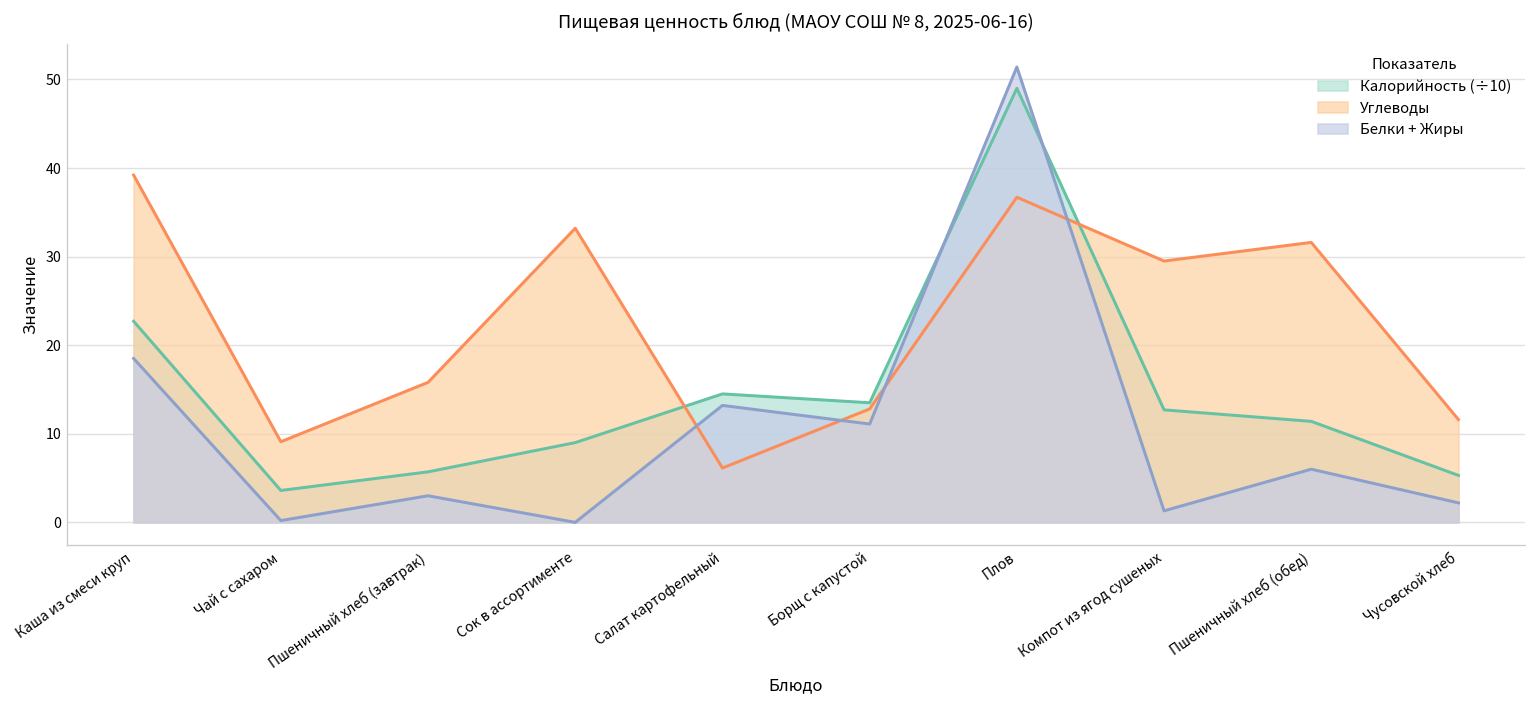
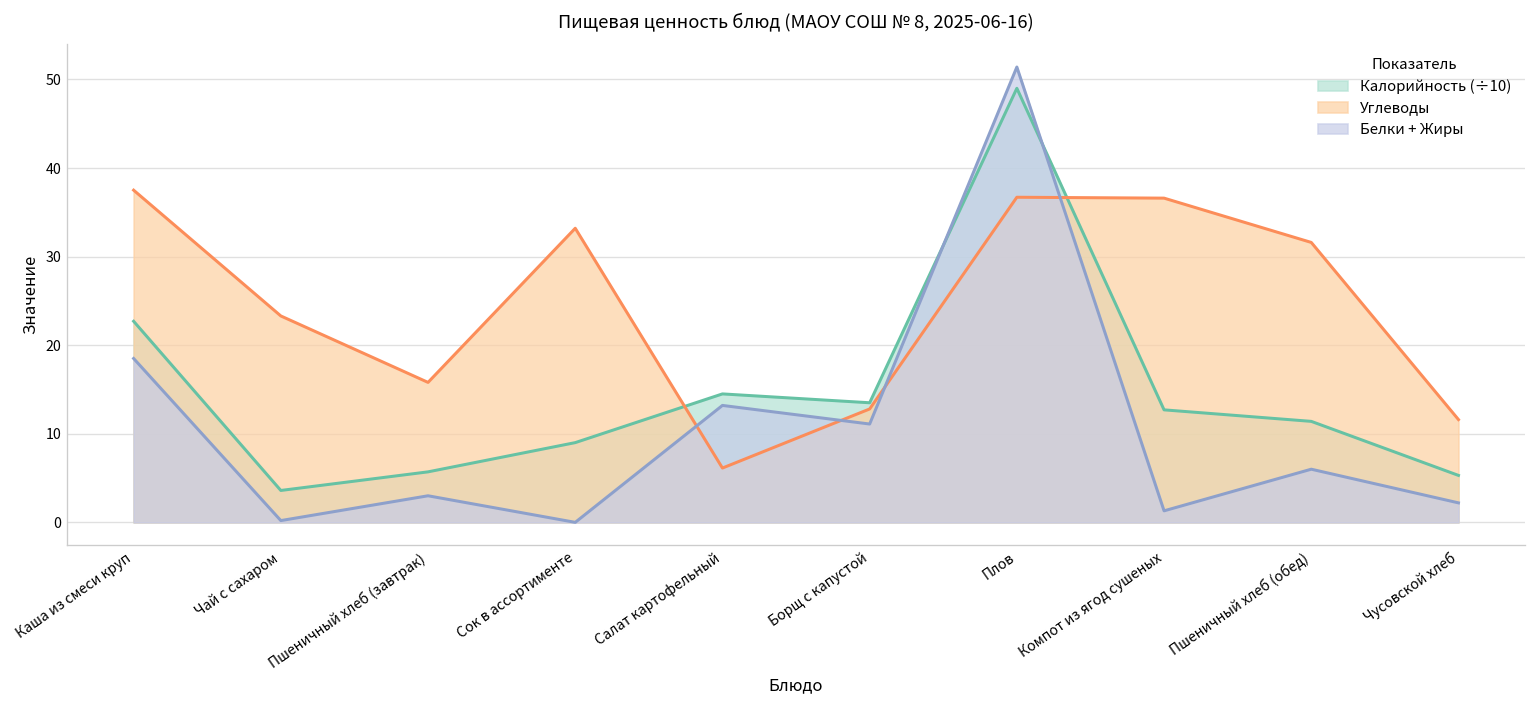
Углеводы, Каша из смеси круп: 39 -> 38
Углеводы, Чай с сахаром: 9 -> 23
Углеводы, Компот из ягод сушеных: 30 -> 37
